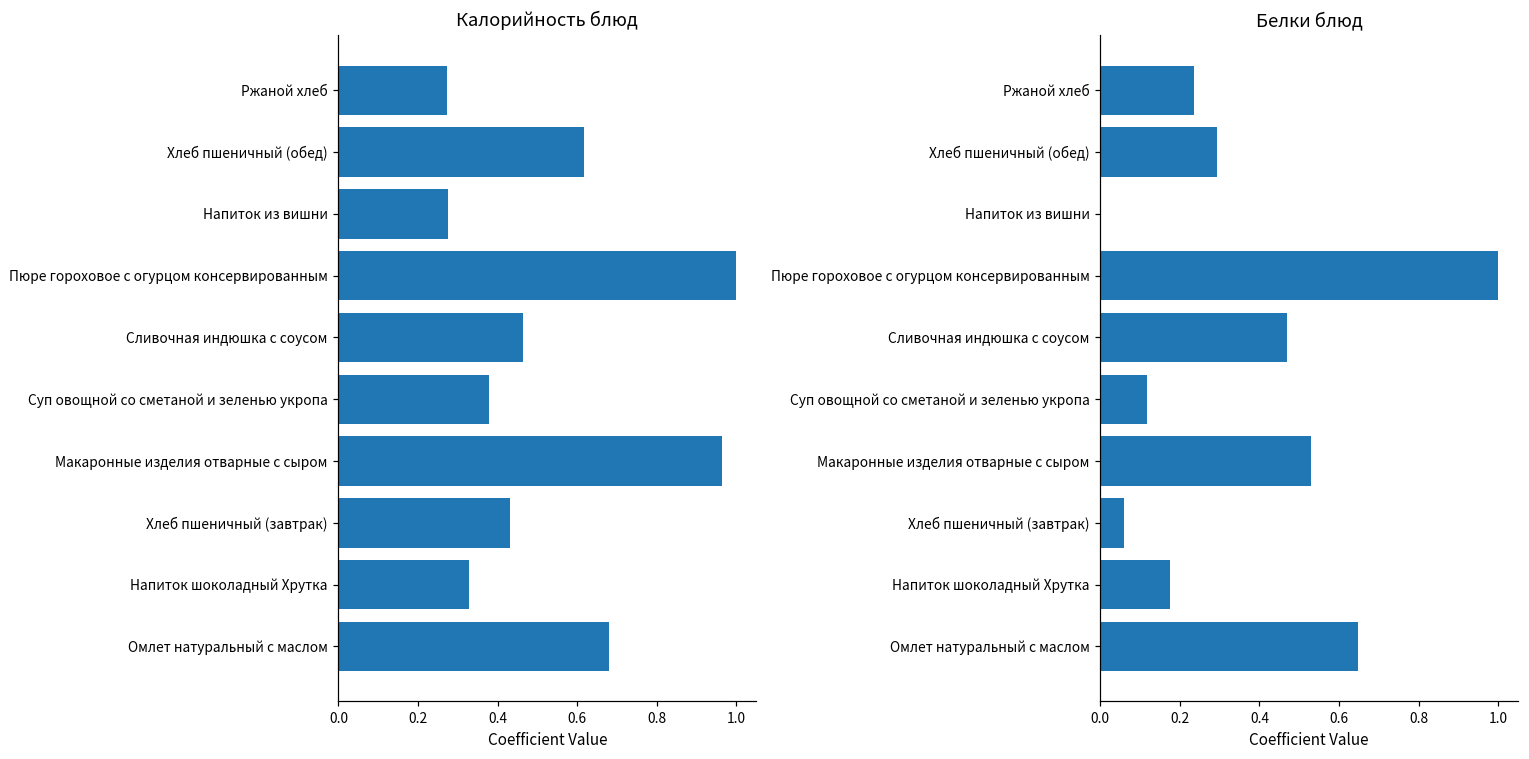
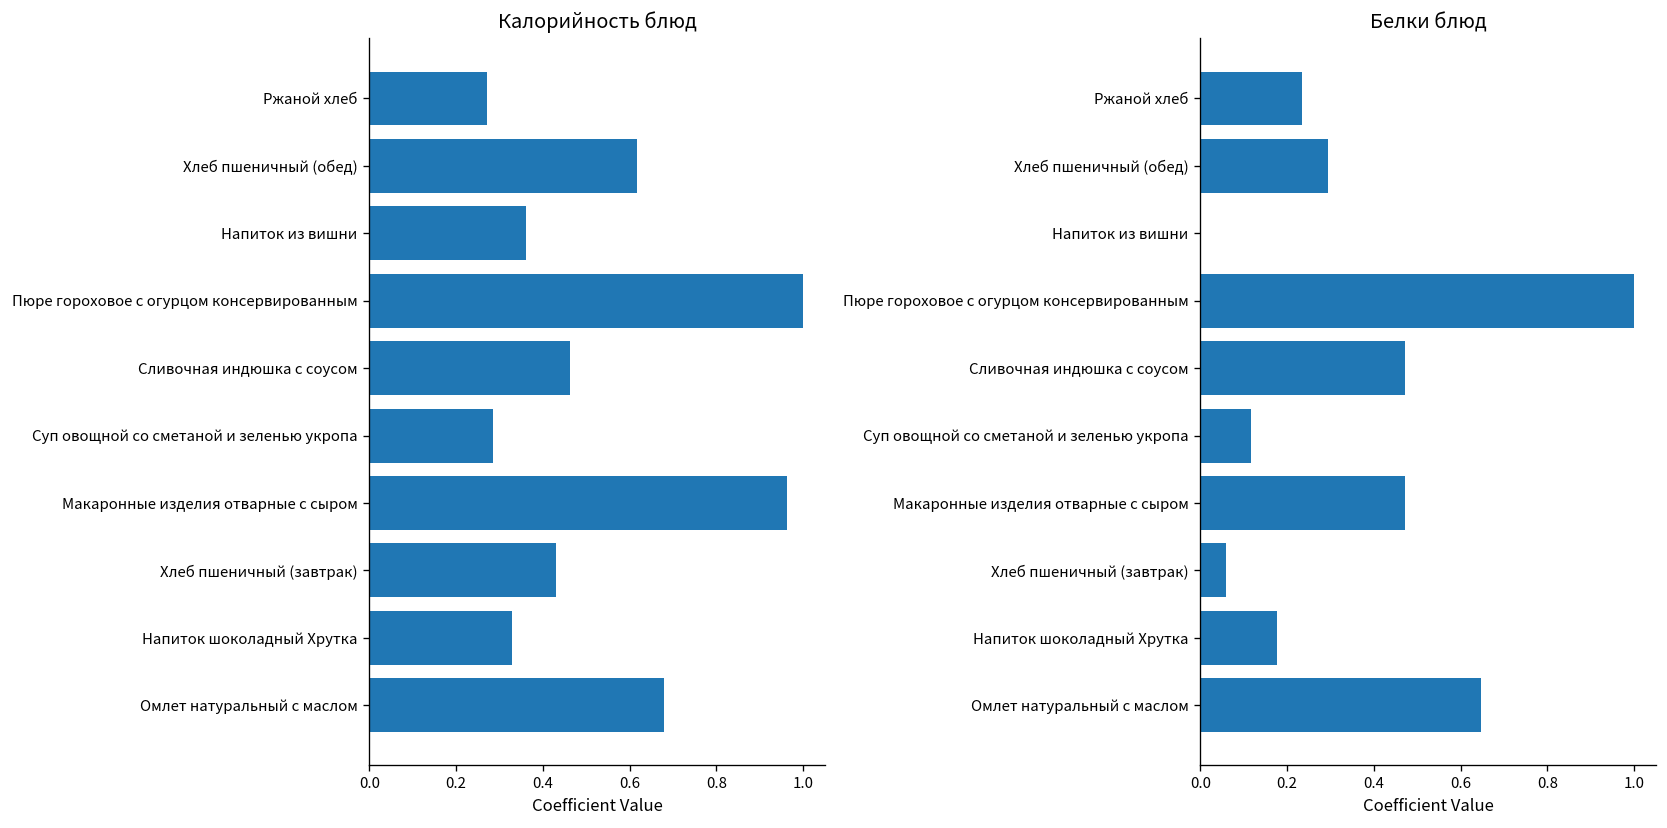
Калорийность блюд, Напиток из вишни: 0.28 -> 0.36
Калорийность блюд, Суп овощной со сметаной и зеленью укропа: 0.38 -> 0.28
Белки блюд, Макаронные изделия отварные с сыром: 0.53 -> 0.47
